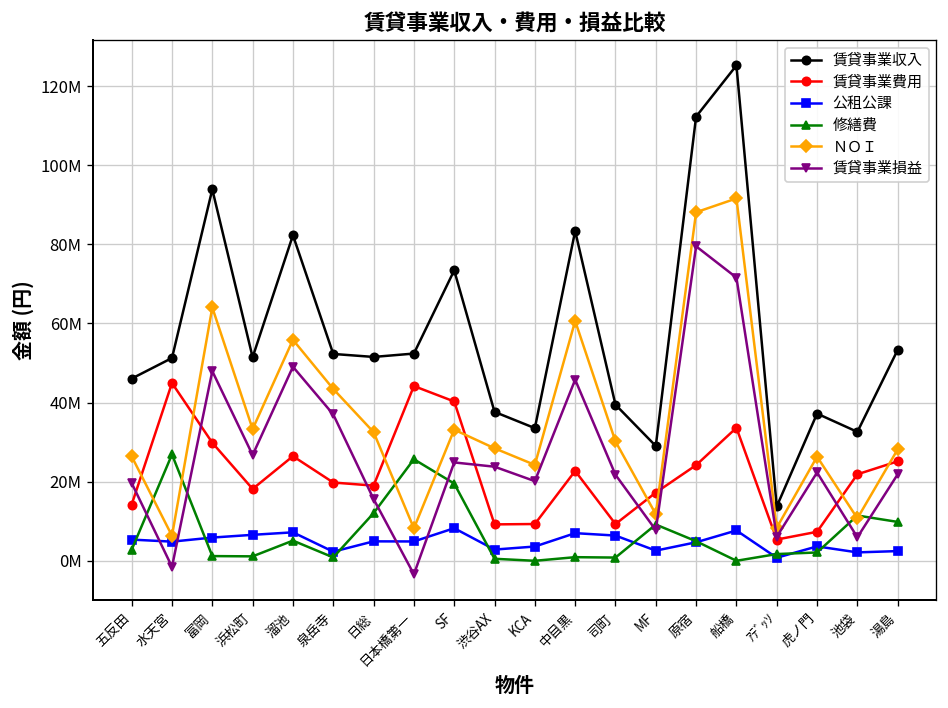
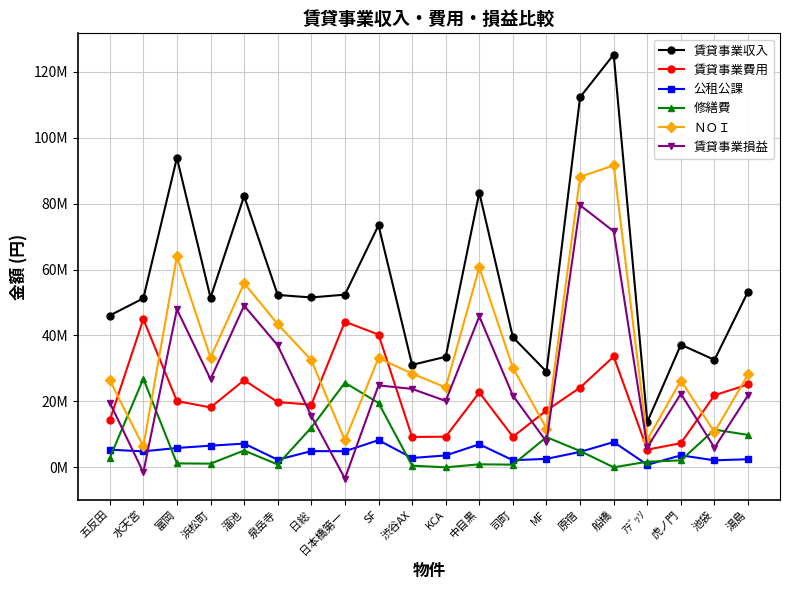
賃貸事業費用, 富岡: 30000000 -> 20000000
賃貸事業収入, 渋谷AX: 38000000 -> 31000000
公租公課, 司町: 6000000 -> 2000000
